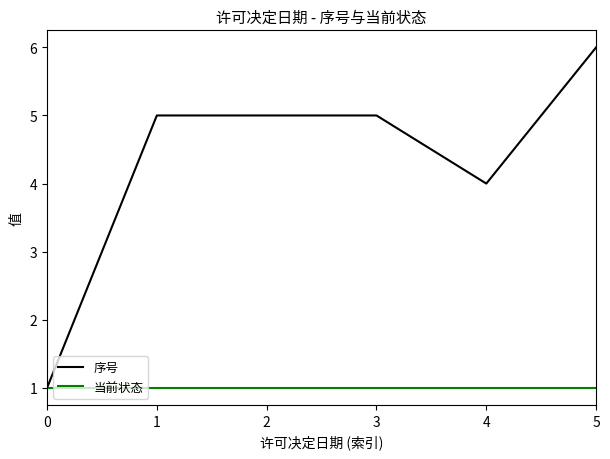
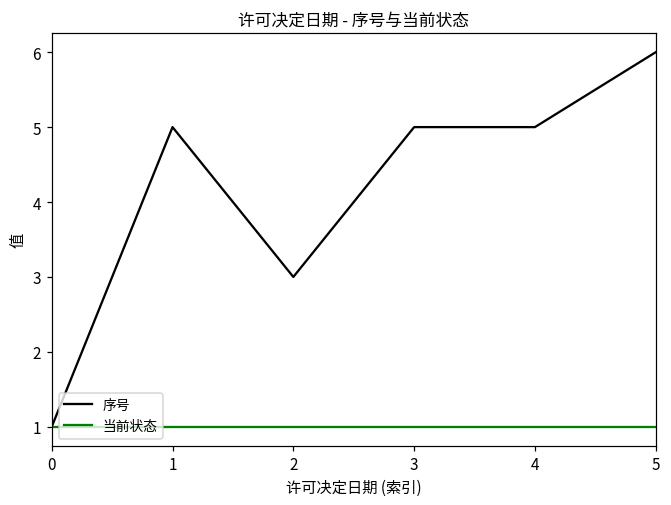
序号, 2: 5 -> 3
序号, 4: 4 -> 5
